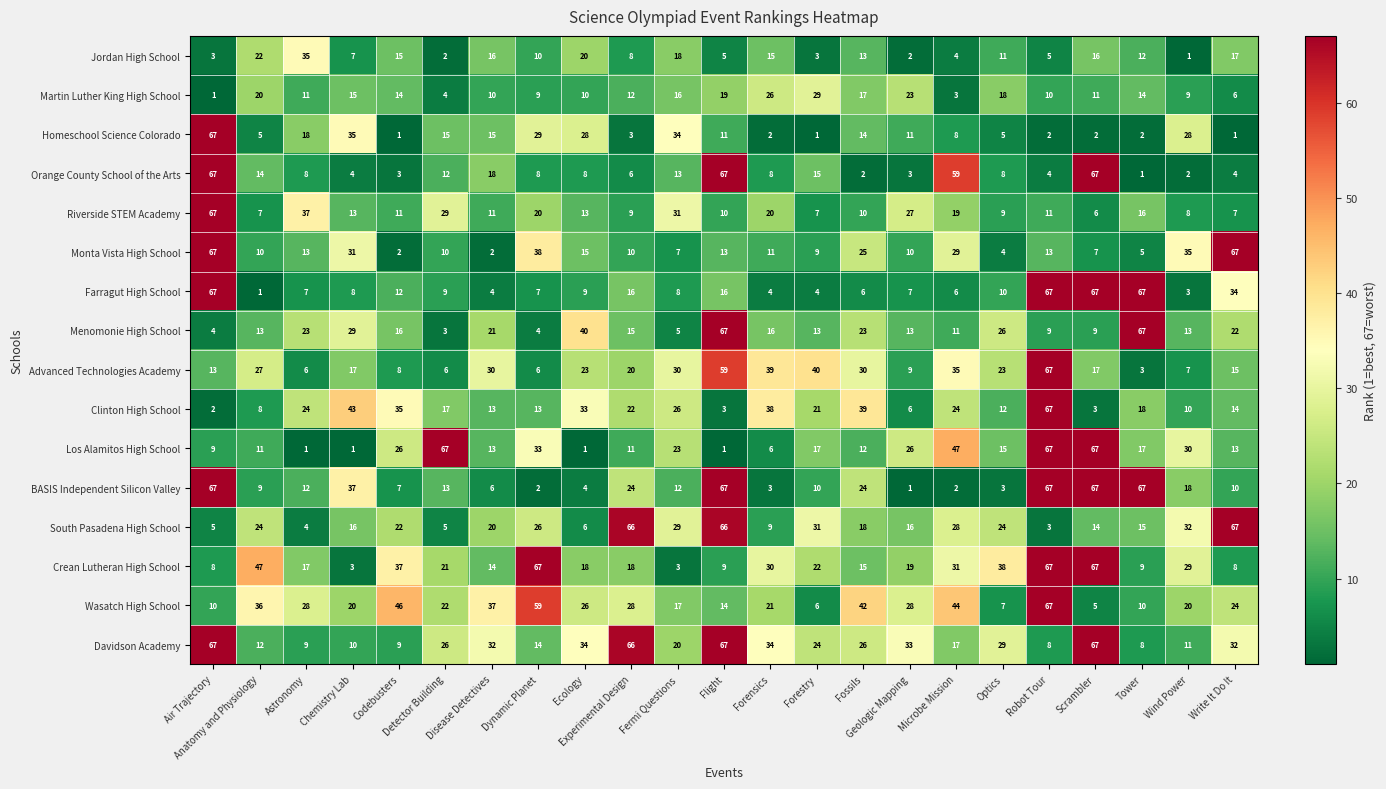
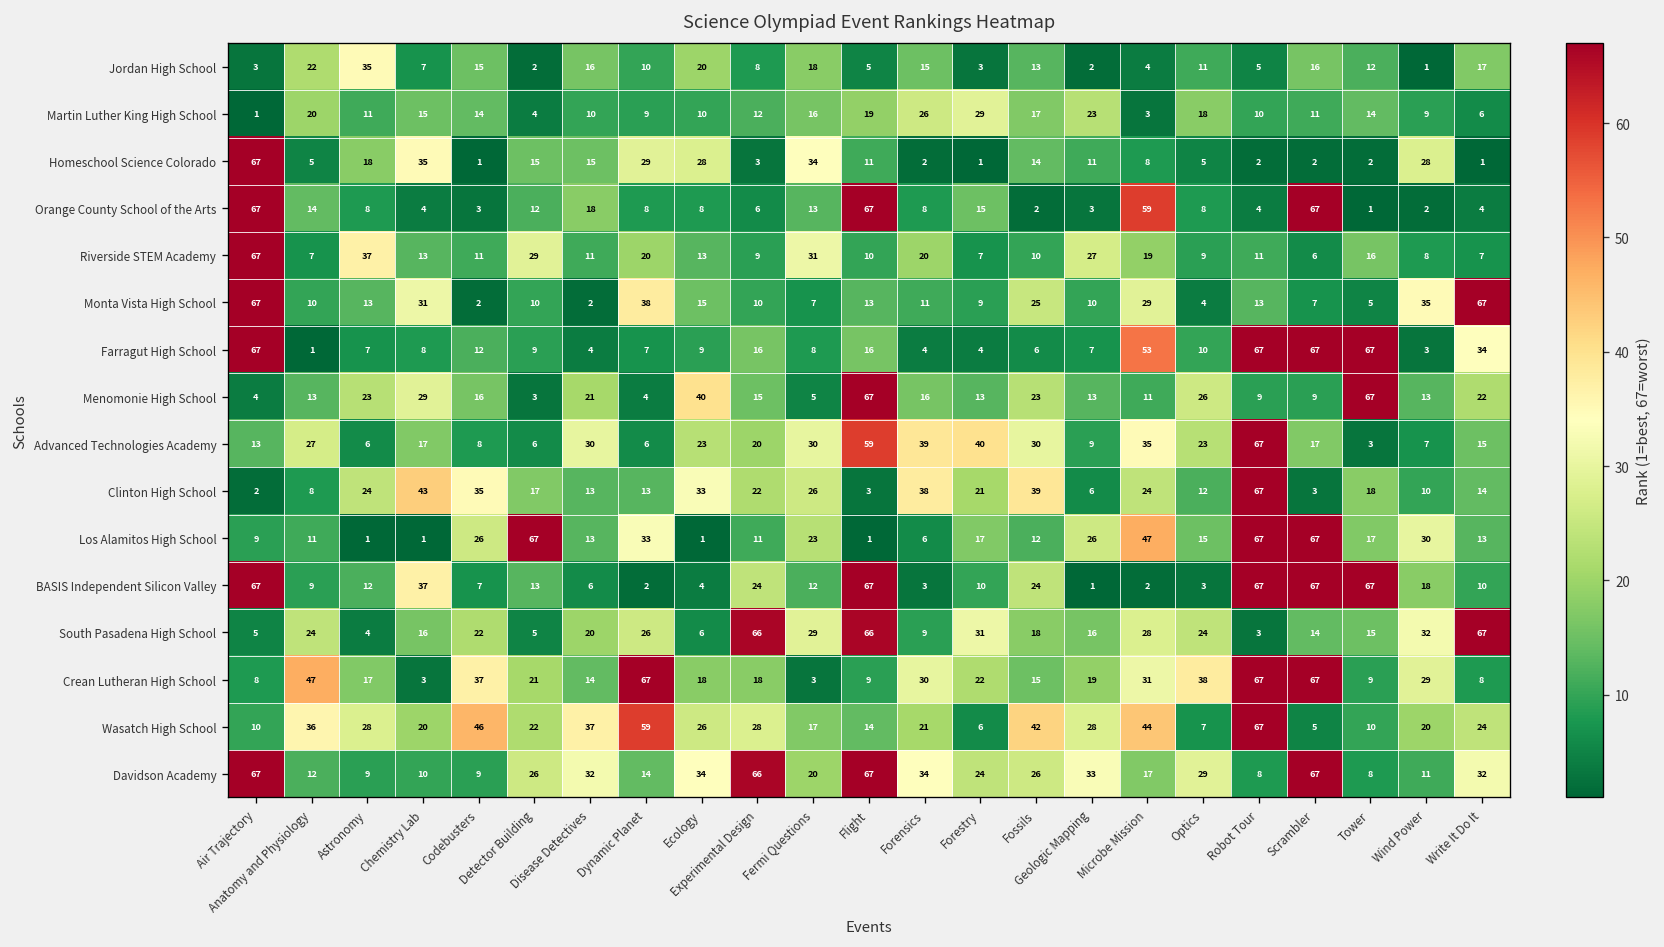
Farragut High School, Microbe Mission: 6 -> 53
